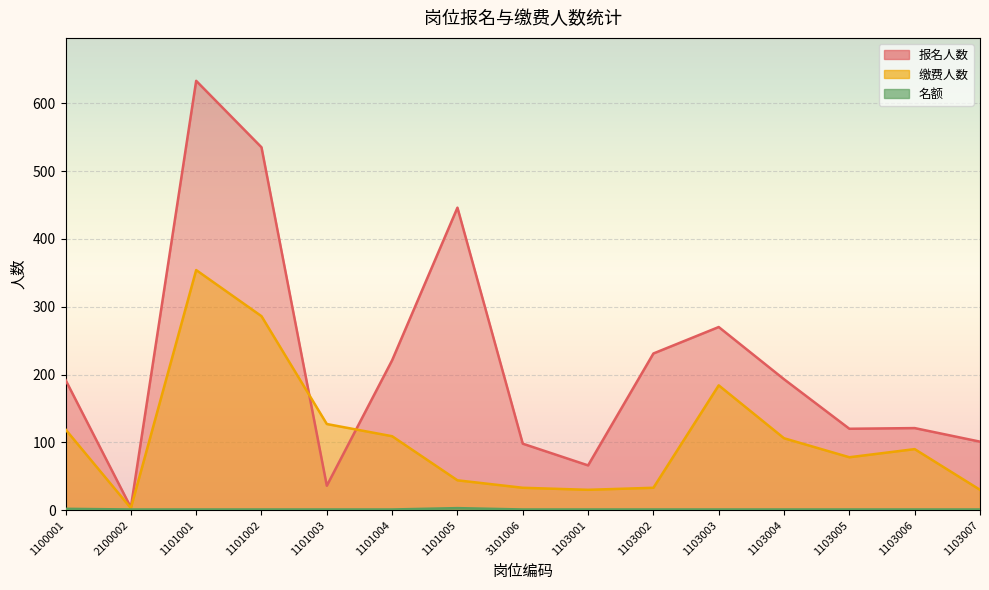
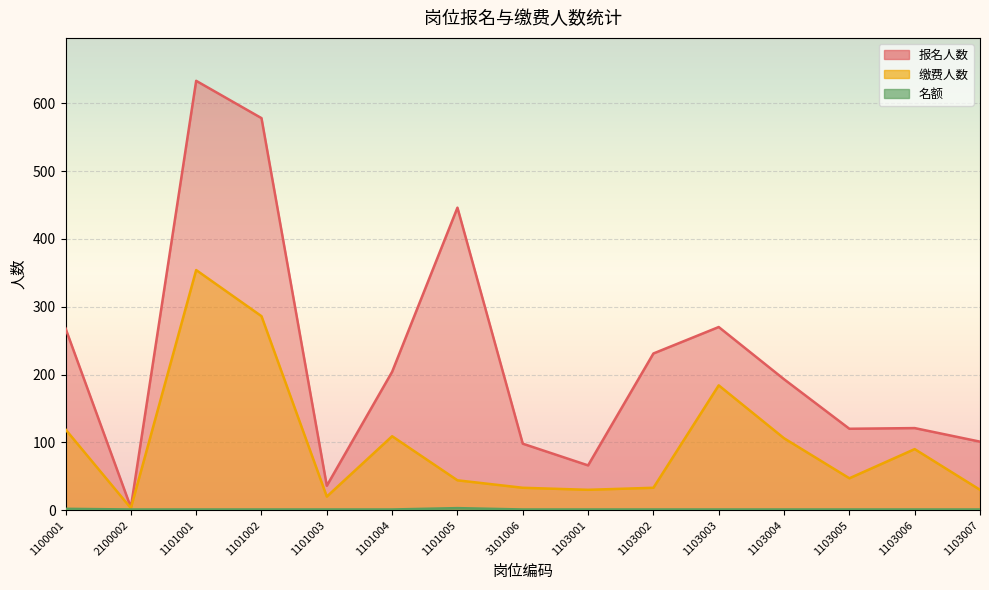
报名人数, 1100001: 190 -> 270
报名人数, 1101002: 540 -> 580
缴费人数, 1101003: 130 -> 20
报名人数, 1101004: 220 -> 200
缴费人数, 1103005: 80 -> 50
